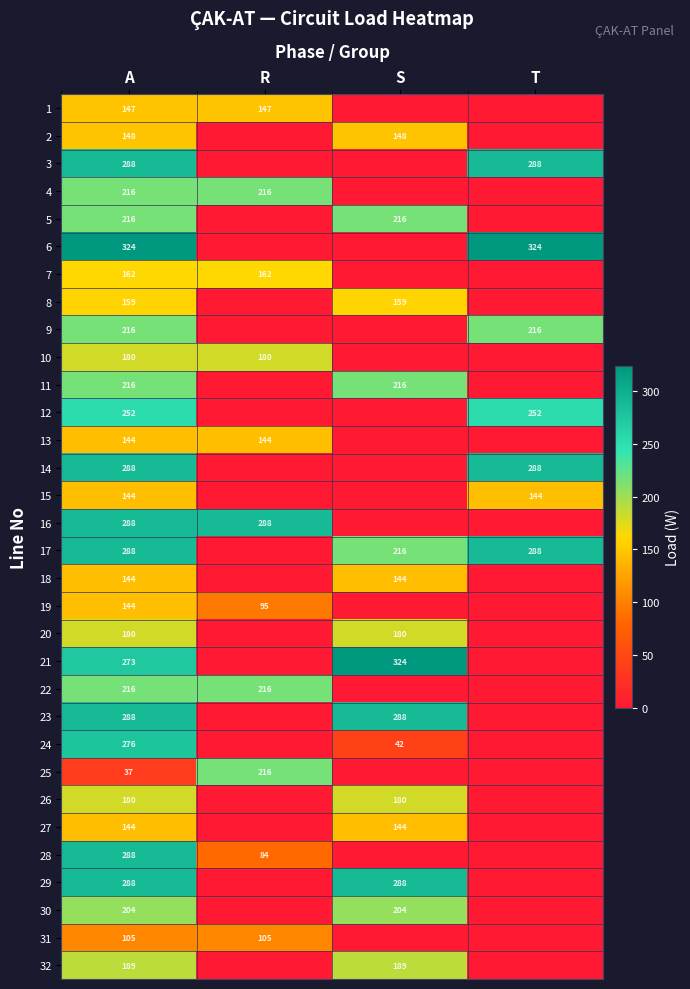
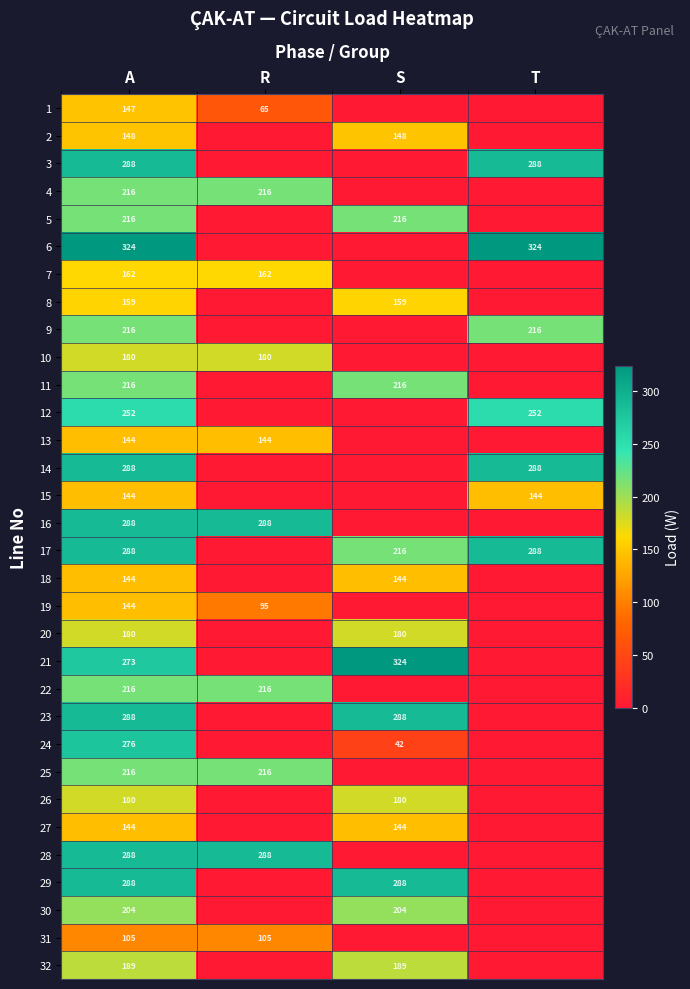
1, R: 147 -> 65
25, A: 37 -> 216
28, R: 84 -> 288
